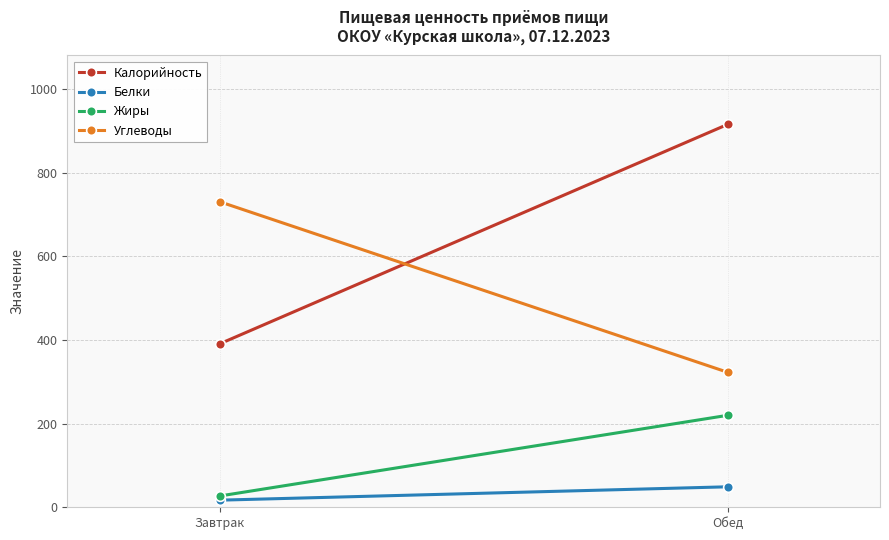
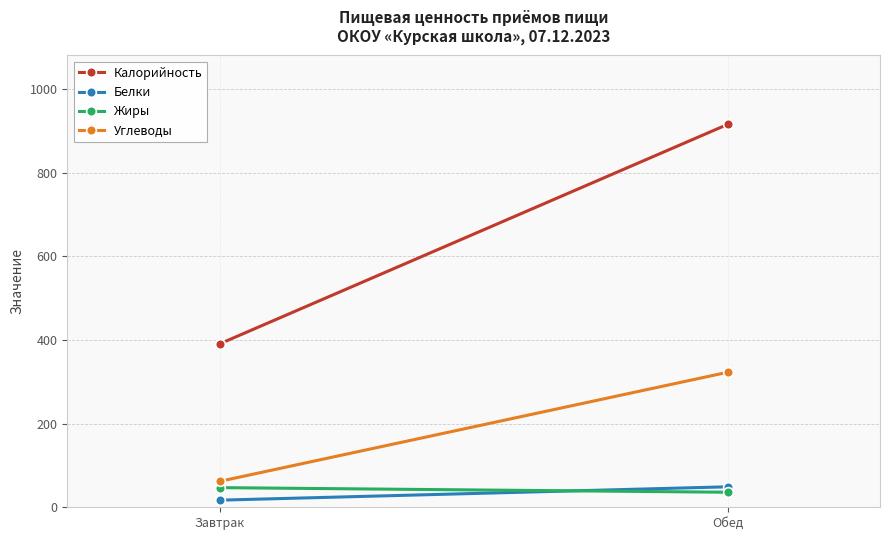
Жиры, Завтрак: 30 -> 50
Углеводы, Завтрак: 730 -> 60
Жиры, Обед: 220 -> 40
